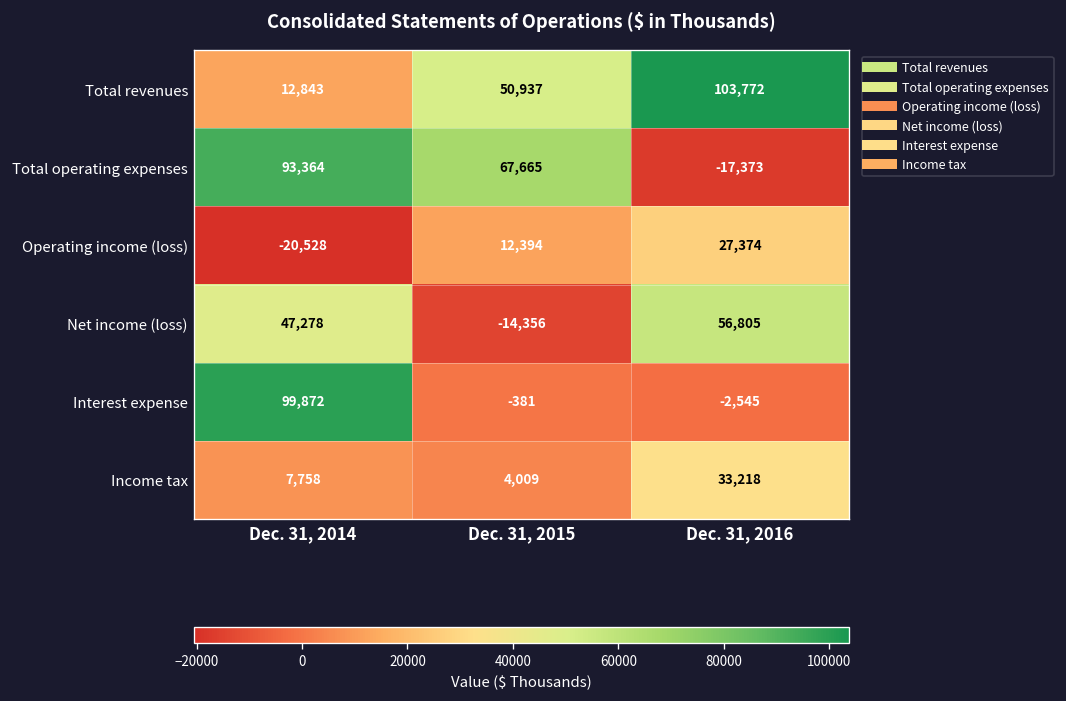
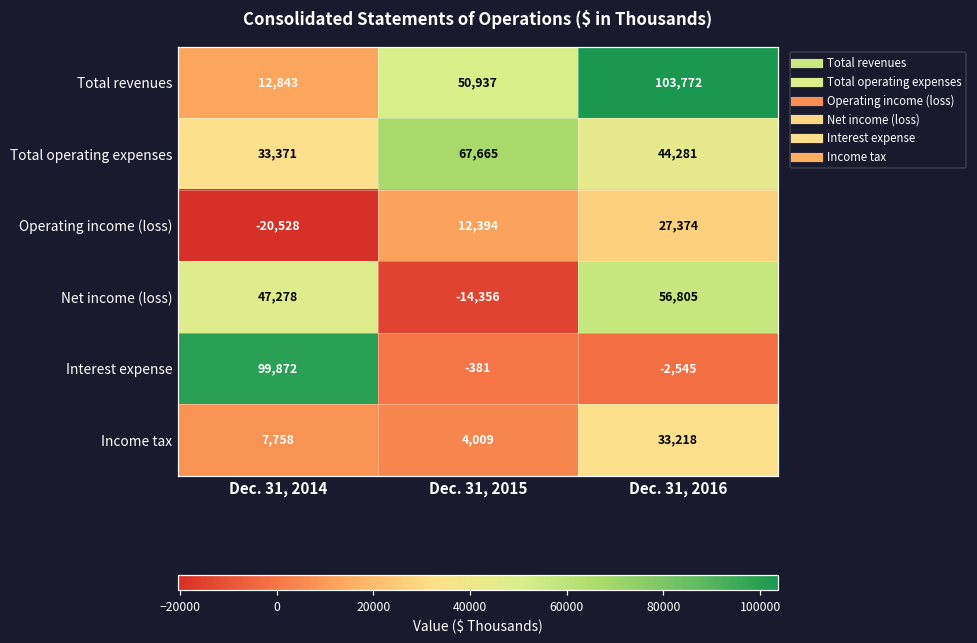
Total operating expenses, Dec. 31, 2014: 93,364 -> 33,371
Total operating expenses, Dec. 31, 2016: -17,373 -> 44,281
